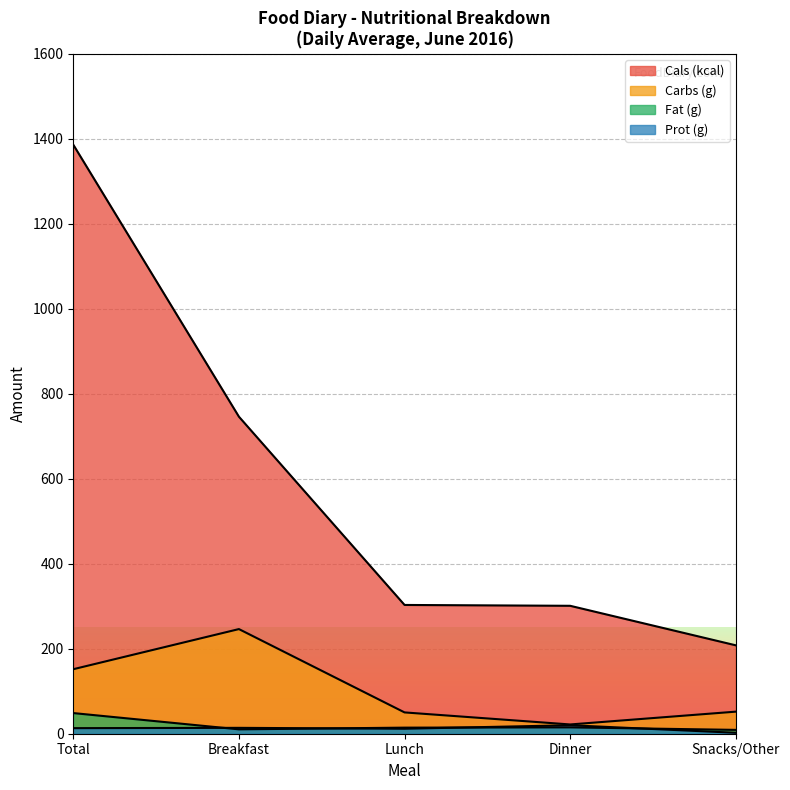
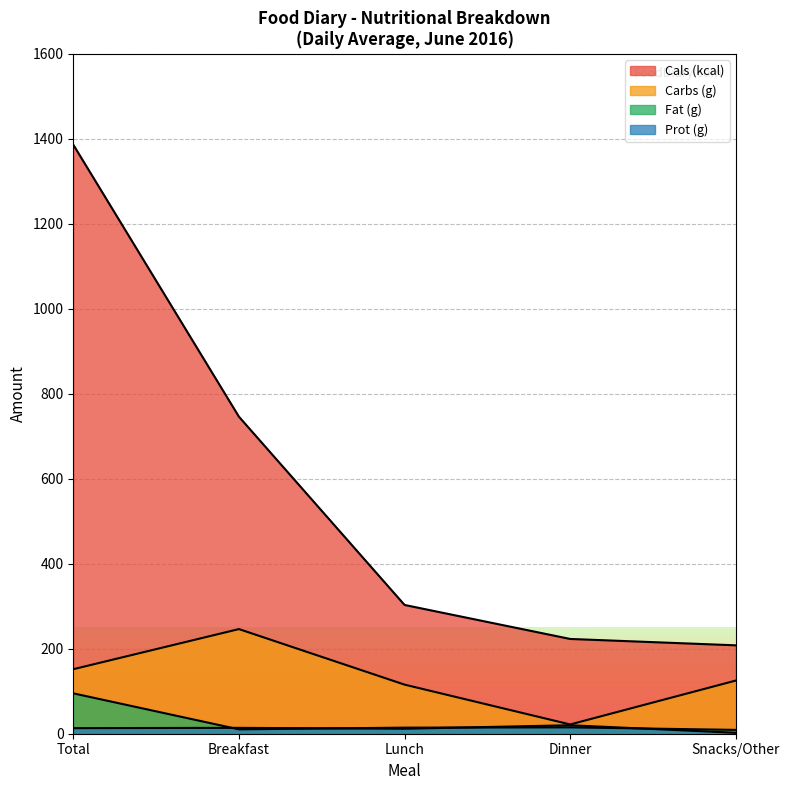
Fat (g), Total: 50 -> 100
Carbs (g), Lunch: 50 -> 120
Cals (kcal), Dinner: 300 -> 220
Carbs (g), Snacks/Other: 50 -> 130
